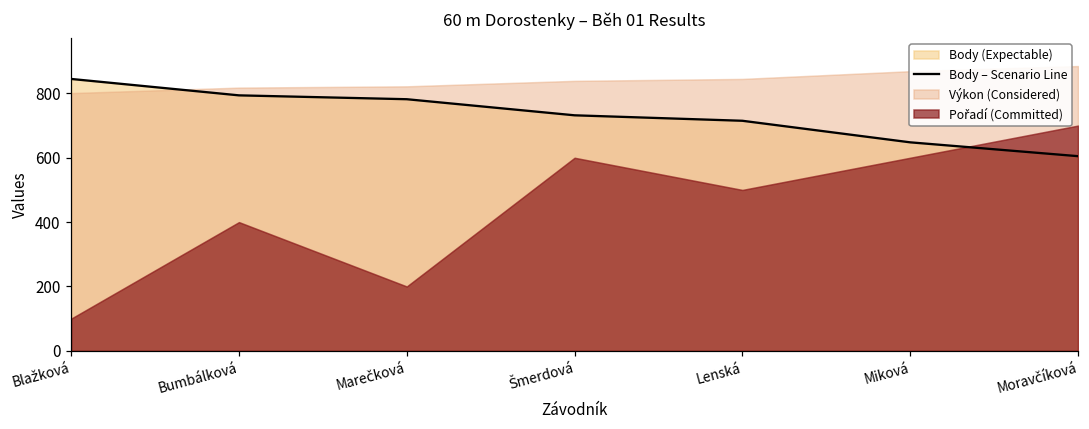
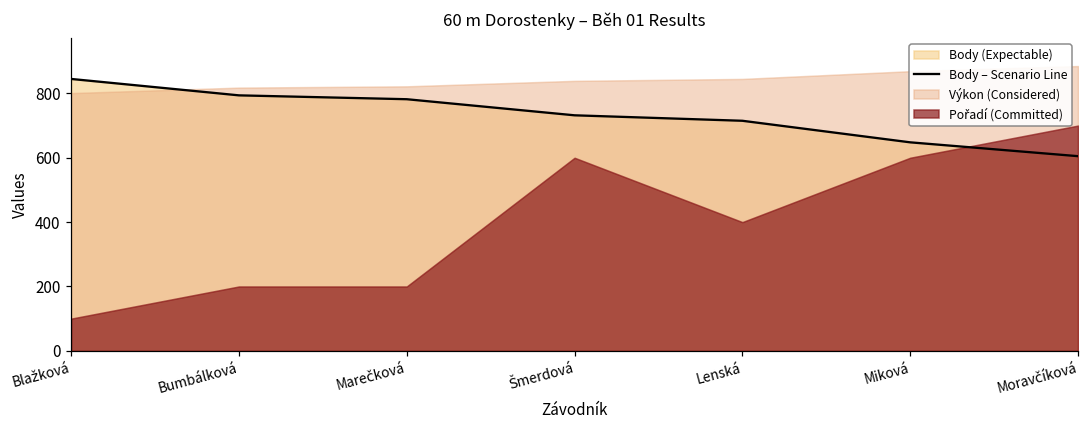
Pořadí (Committed), Bumbálková: 400 -> 200
Pořadí (Committed), Lenská: 500 -> 400
